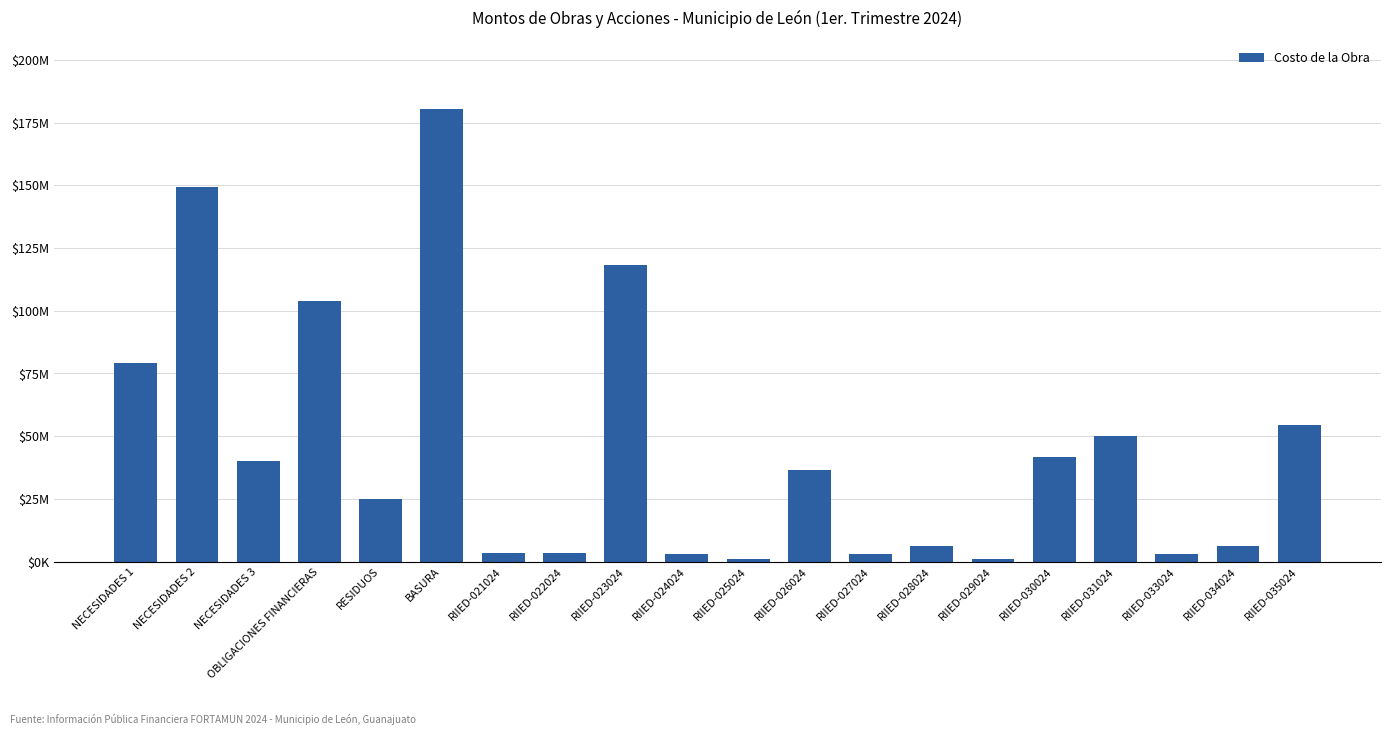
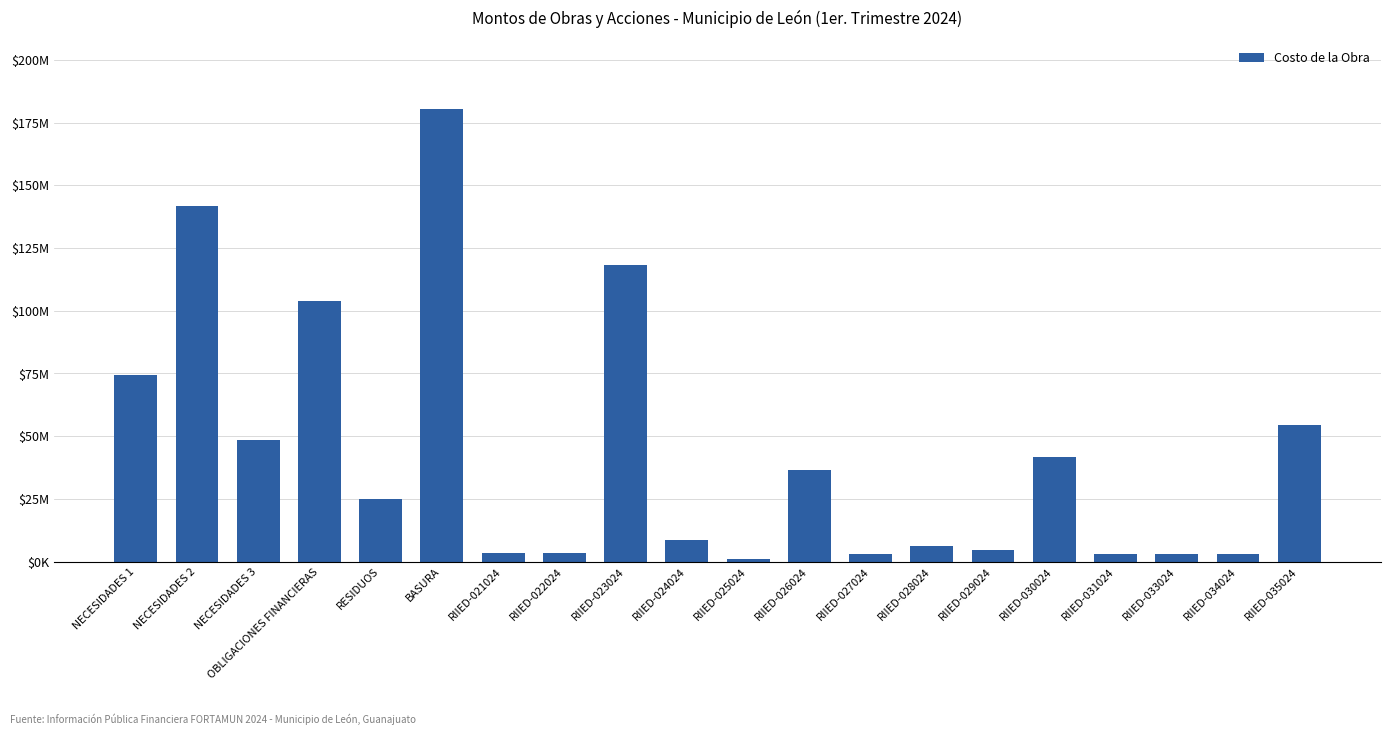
NECESIDADES 1: $79000000 -> $74000000
NECESIDADES 2: $149000000 -> $142000000
NECESIDADES 3: $40000000 -> $48000000
RIIED-024024: $3000000 -> $9000000
RIIED-029024: $1000000 -> $5000000
RIIED-031024: $50000000 -> $3000000
RIIED-034024: $6000000 -> $3000000
